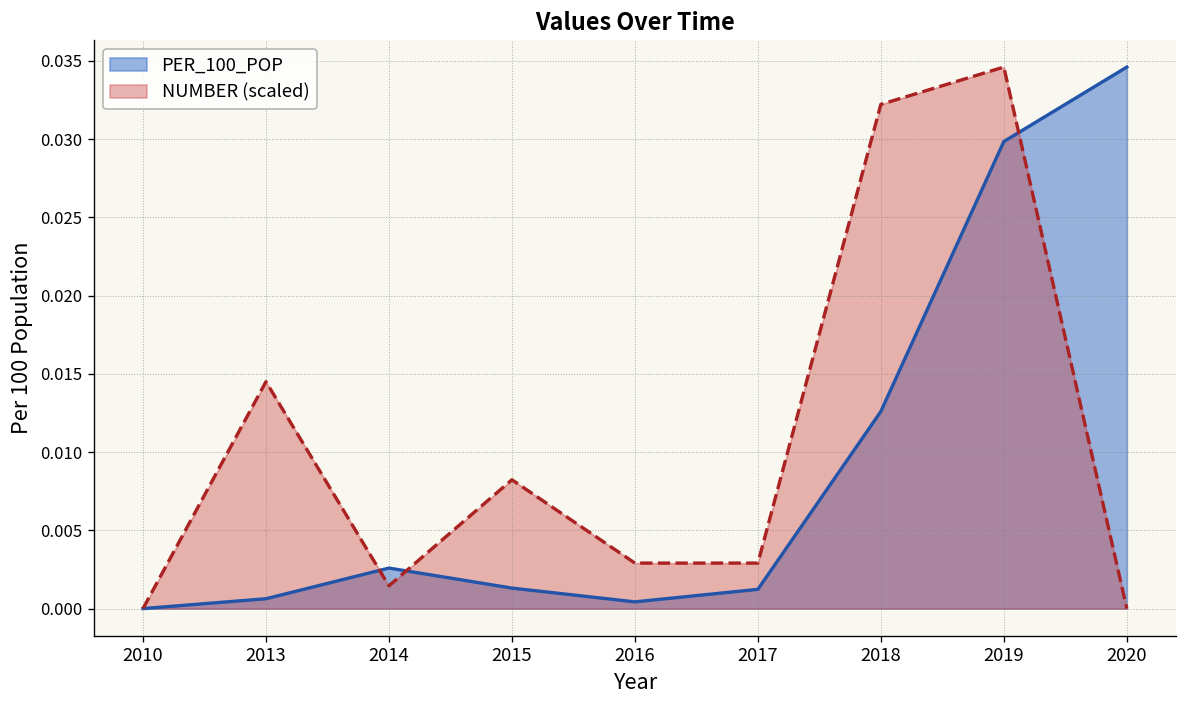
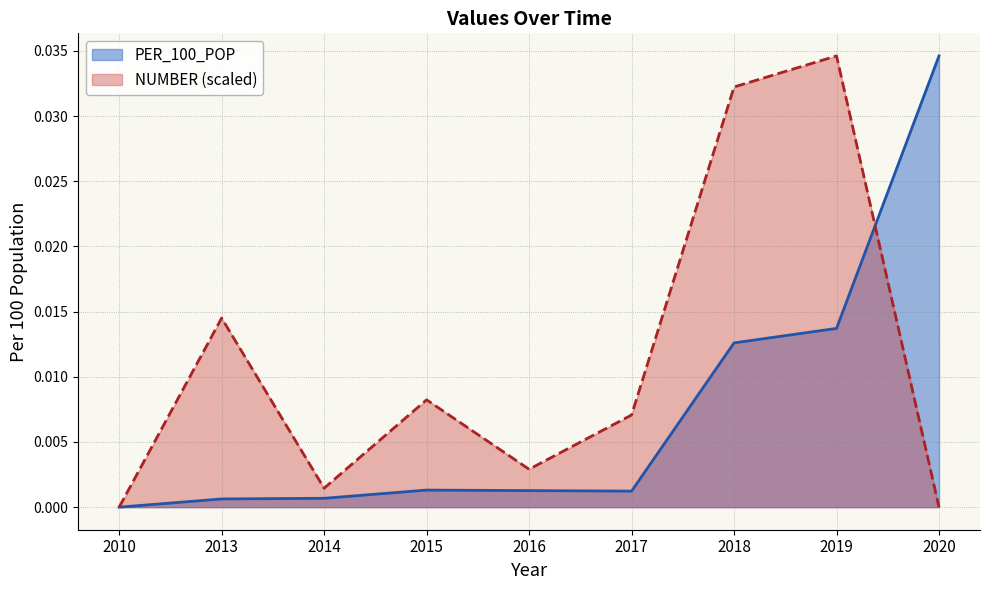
PER_100_POP, 2014: 0.0026 -> 0.0007
PER_100_POP, 2016: 0.0004 -> 0.0013
NUMBER (scaled), 2017: 0.0029 -> 0.0071
PER_100_POP, 2019: 0.0299 -> 0.0137
